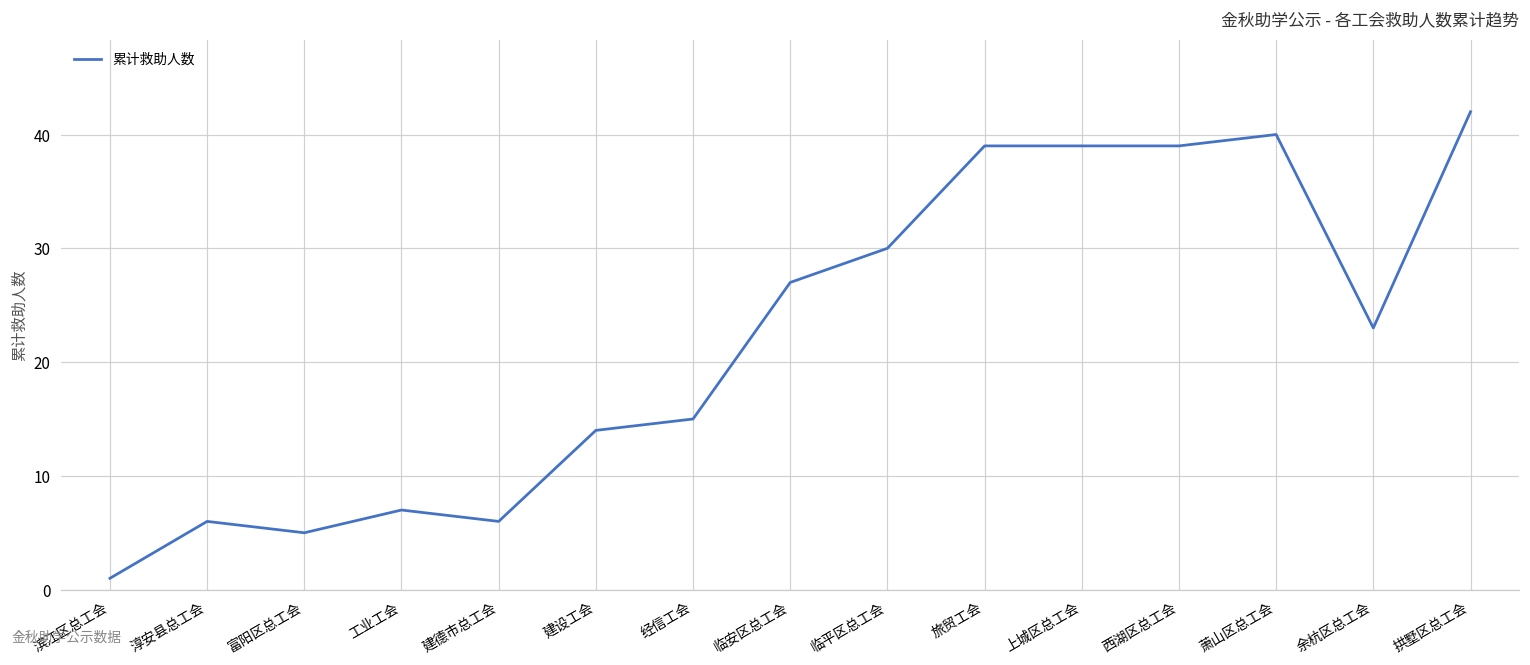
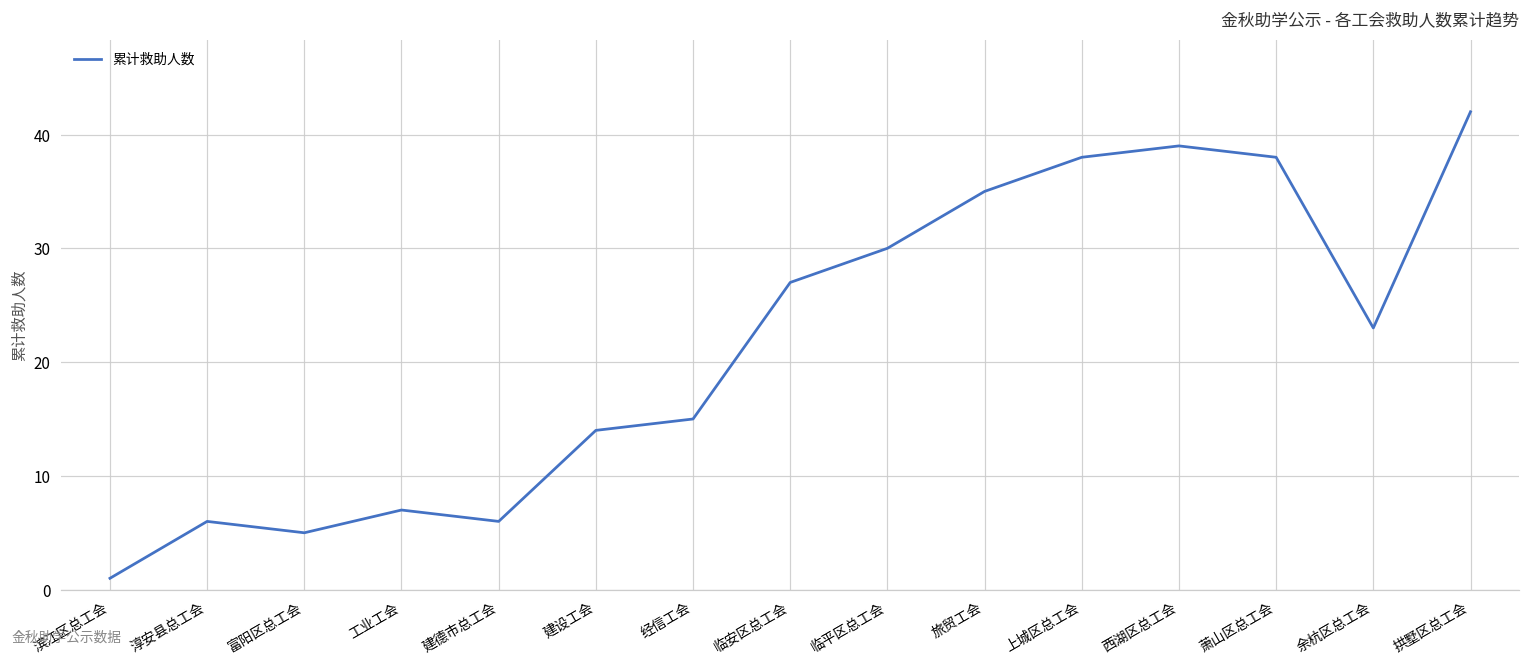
旅贸工会: 39 -> 35
上城区总工会: 39 -> 38
萧山区总工会: 40 -> 38
